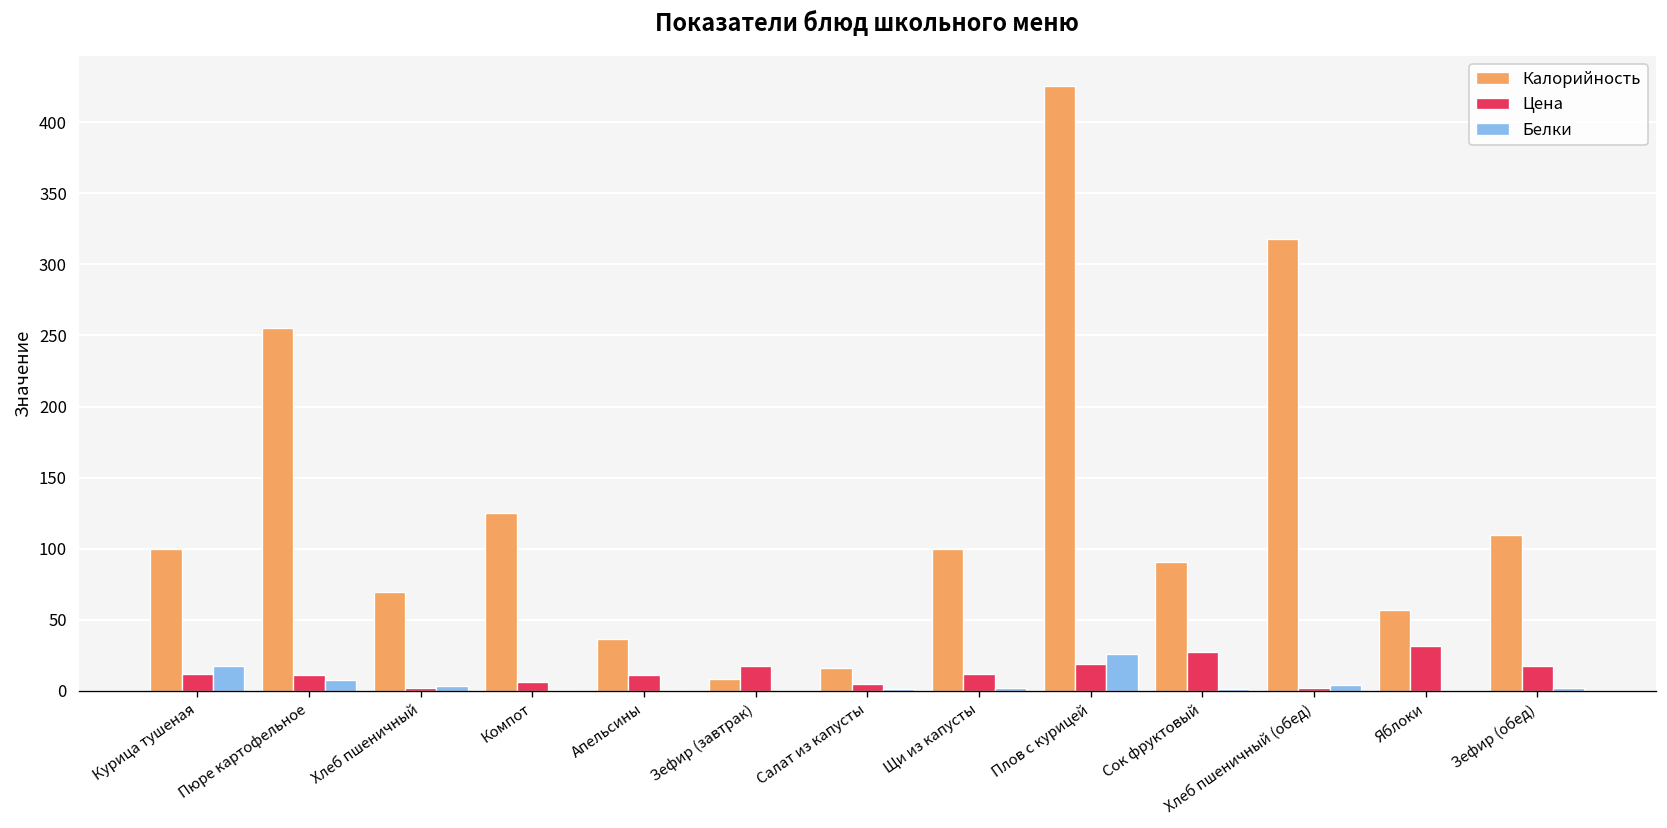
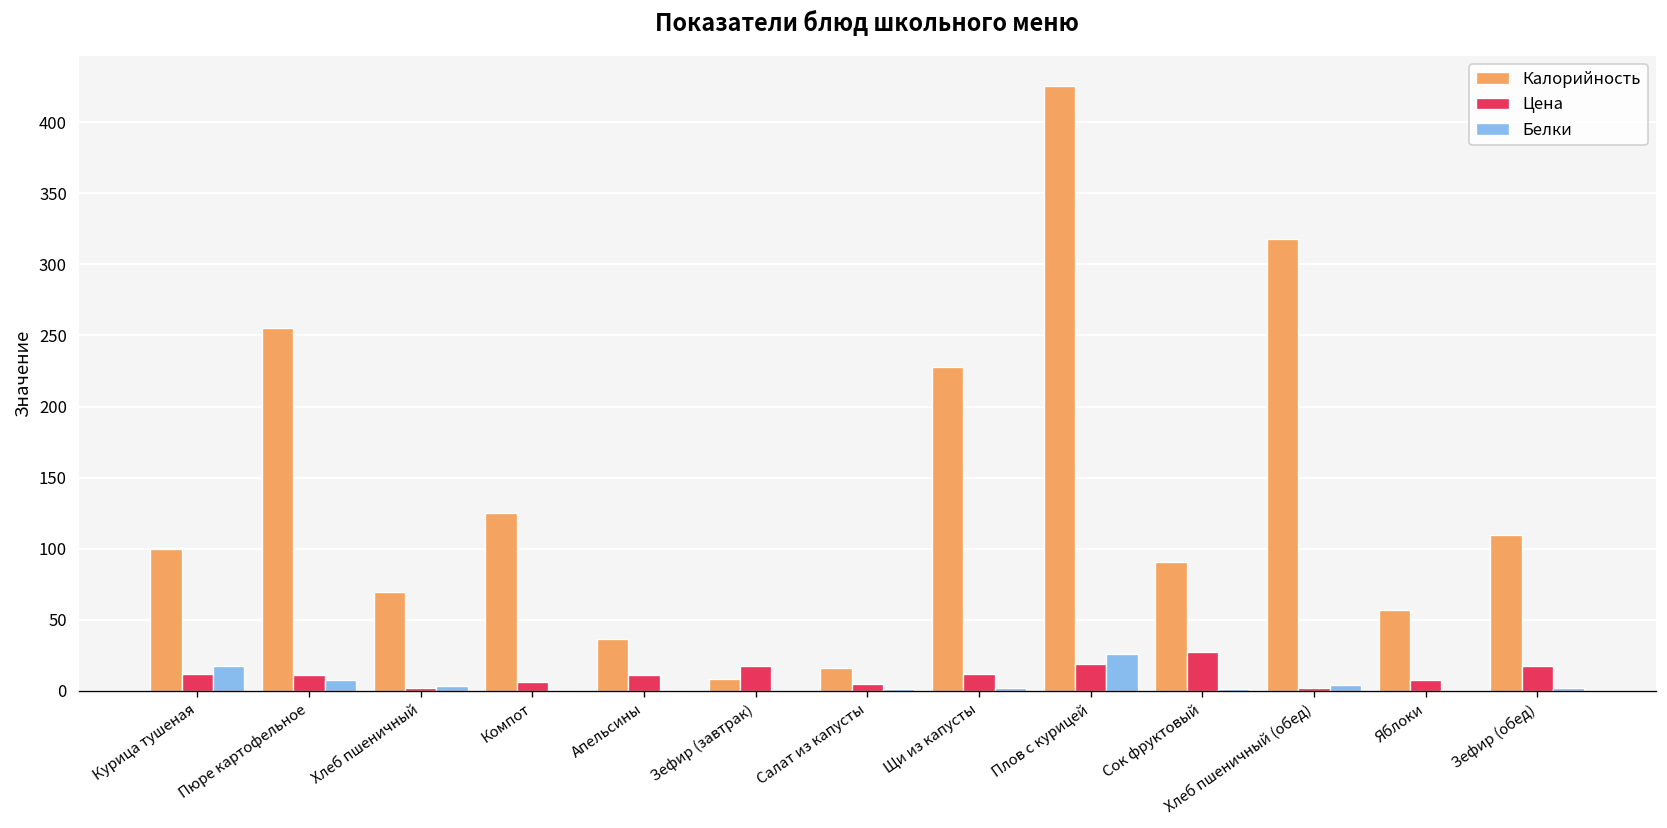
Калорийность, Щи из капусты: 100 -> 228
Цена, Яблоки: 32 -> 8
